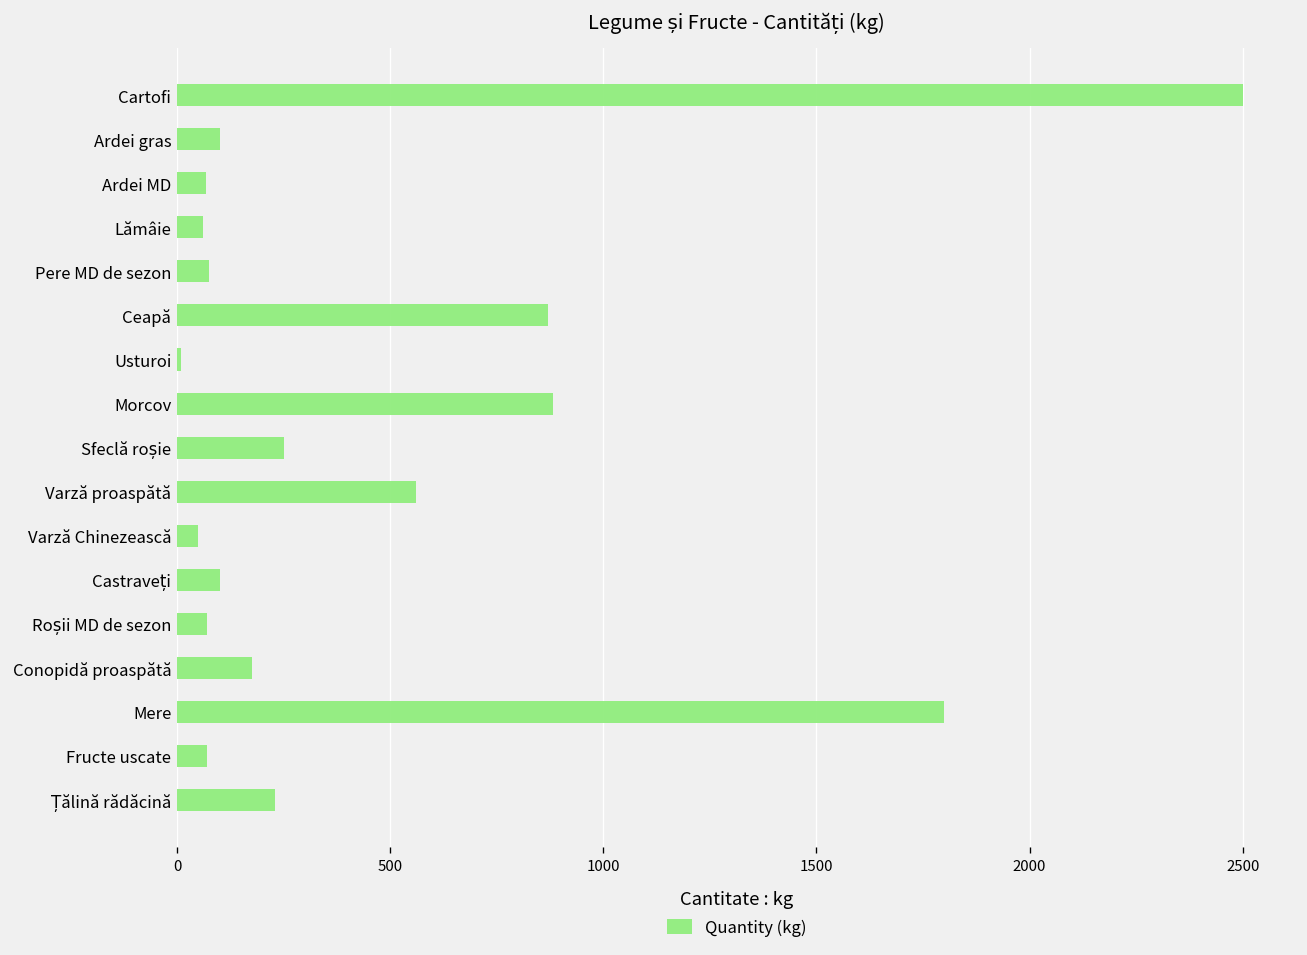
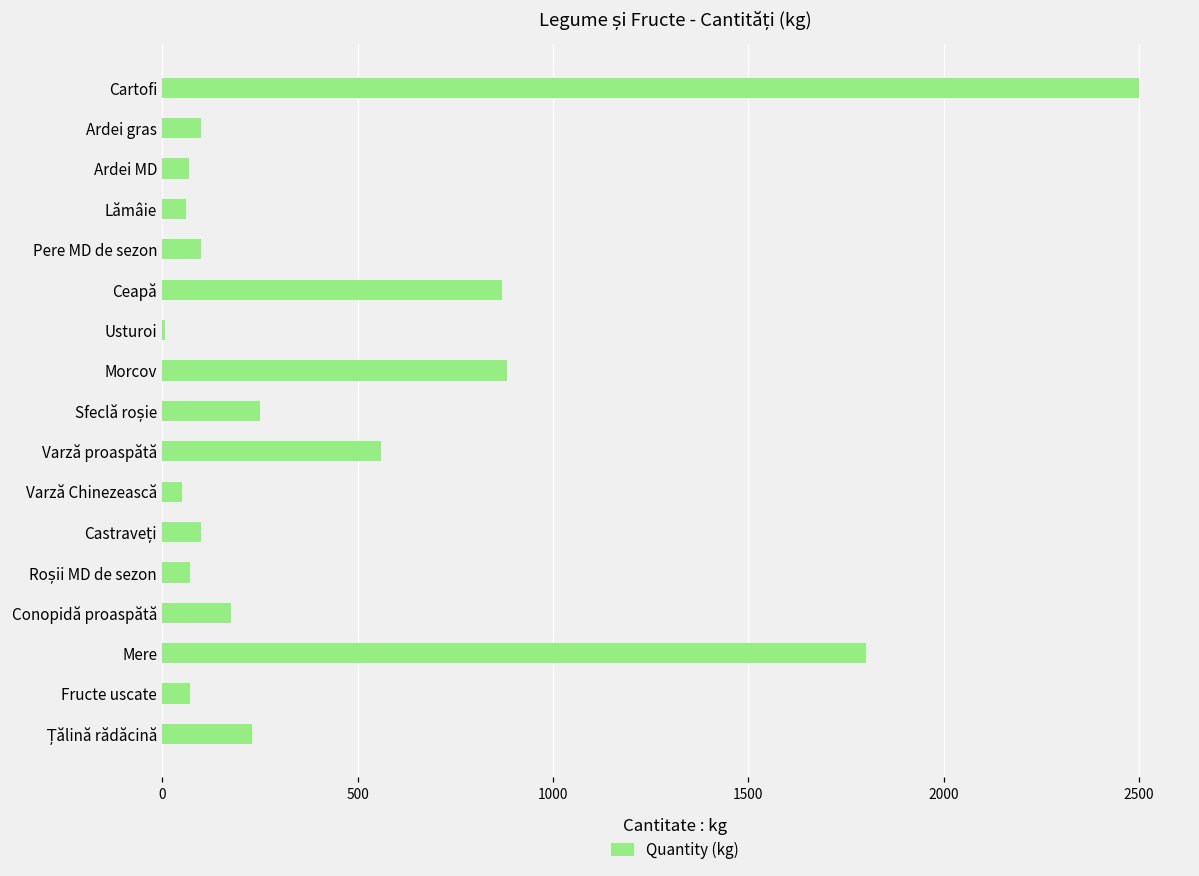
Pere MD de sezon: 70 -> 100
